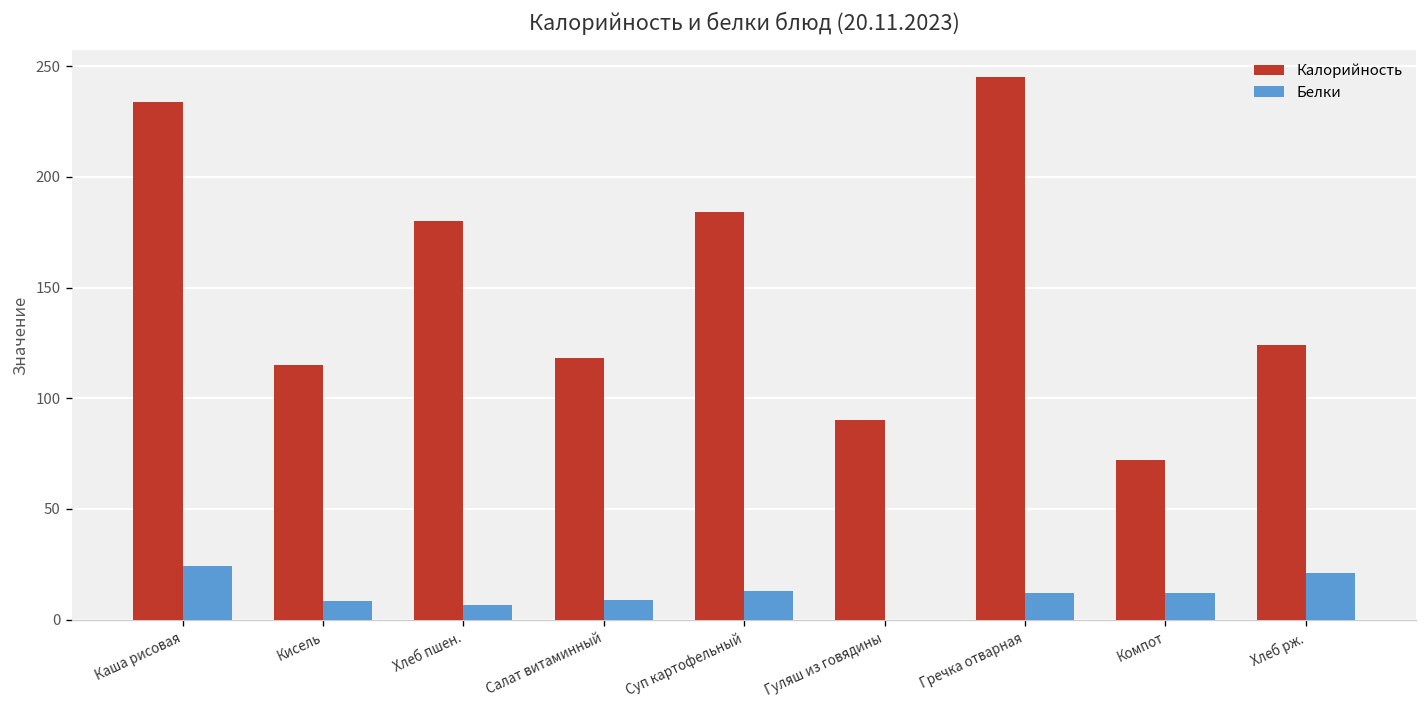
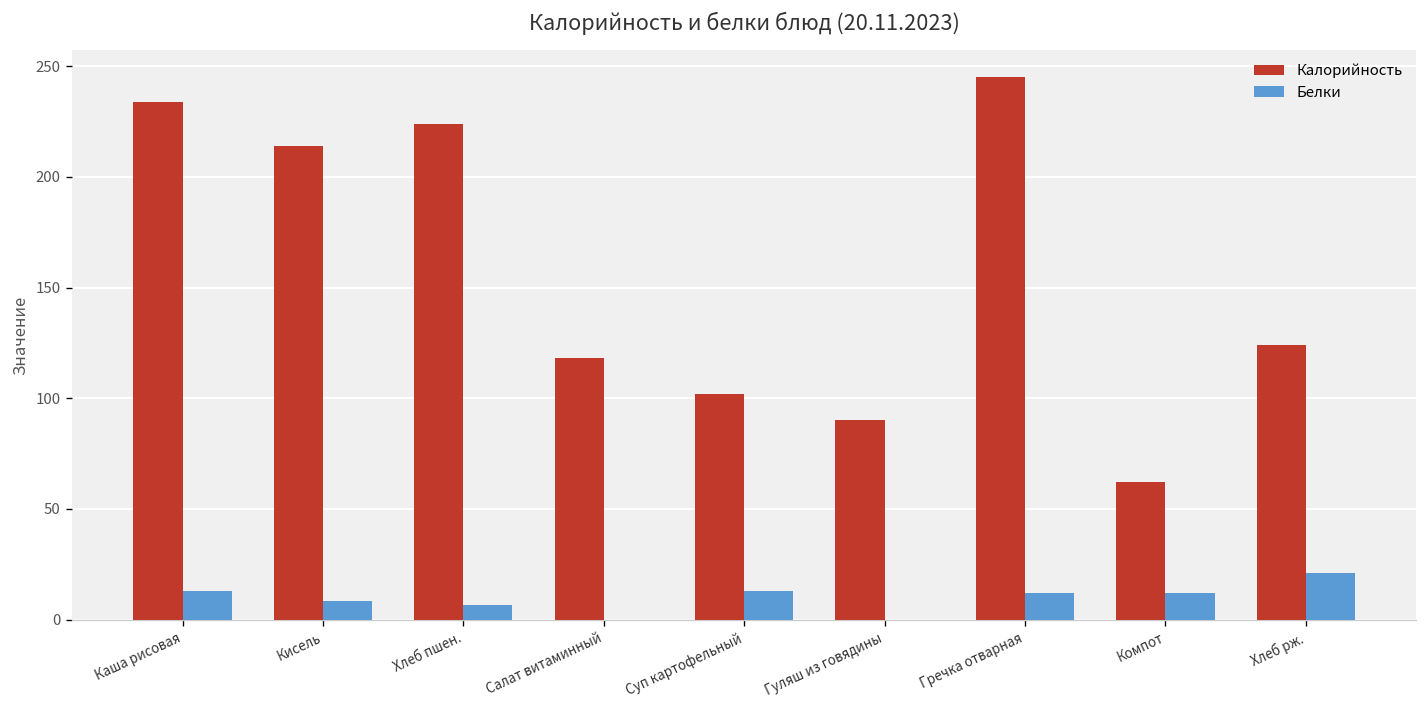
Белки, Каша рисовая: 24 -> 13
Калорийность, Кисель: 115 -> 214
Калорийность, Хлеб пшен.: 180 -> 224
Белки, Салат витаминный: 9 -> 0
Калорийность, Суп картофельный: 184 -> 102
Калорийность, Компот: 72 -> 62
